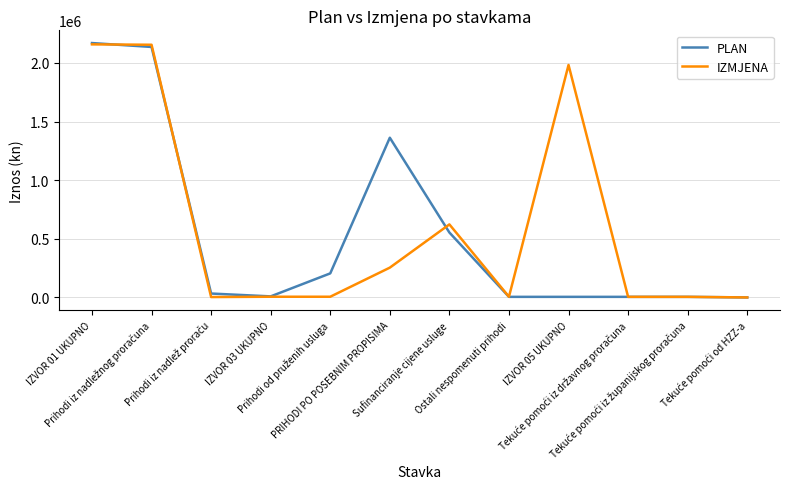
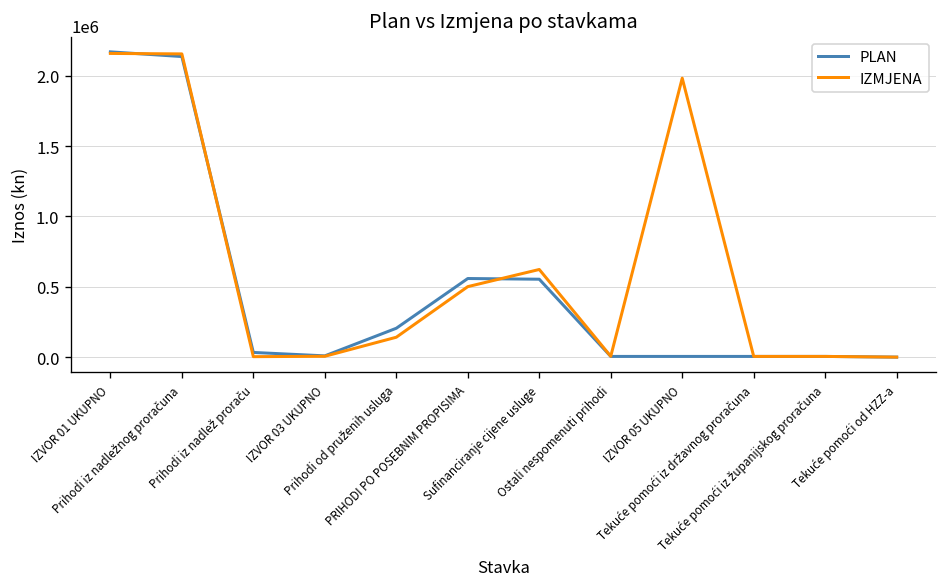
IZMJENA, Prihodi od pruženih usluga: 10000 -> 140000
PLAN, PRIHODI PO POSEBNIM PROPISIMA: 1360000 -> 560000
IZMJENA, PRIHODI PO POSEBNIM PROPISIMA: 250000 -> 500000
